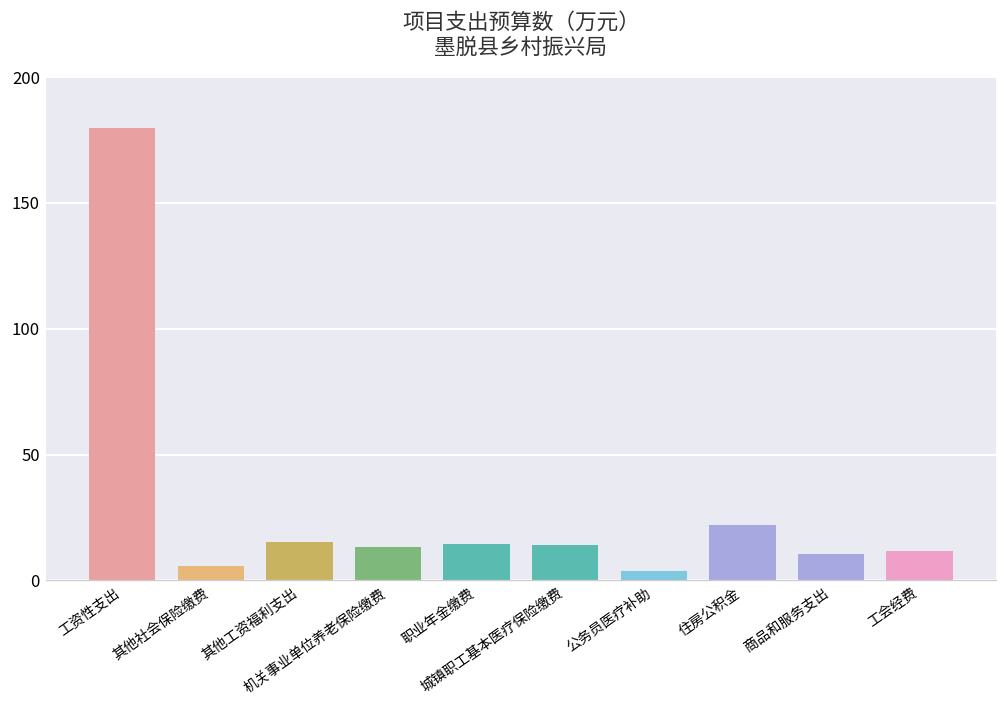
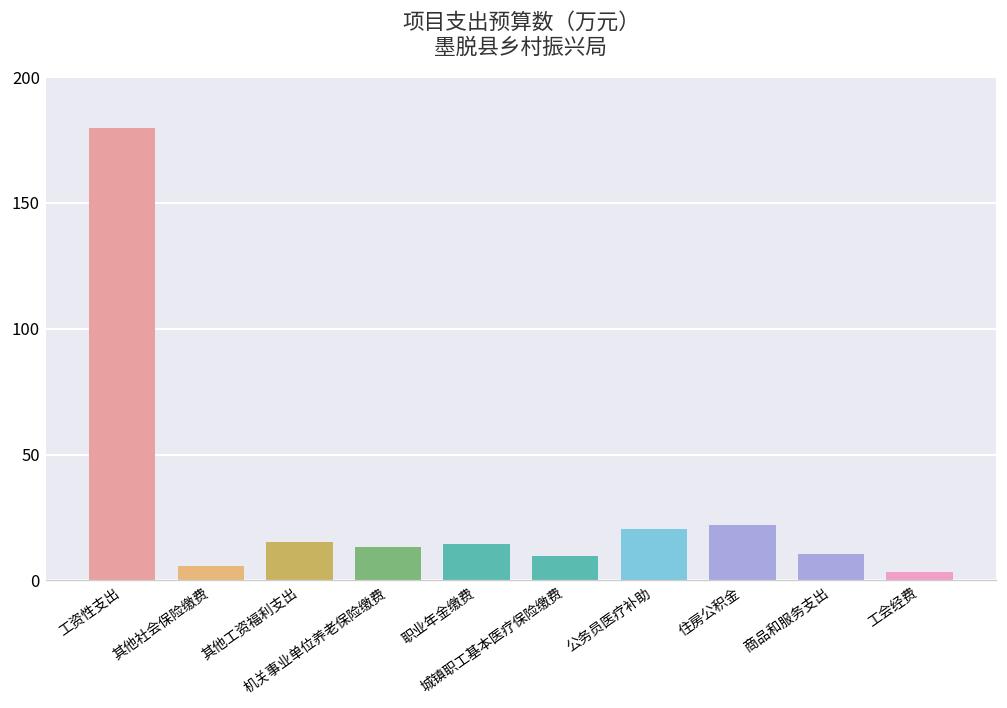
城镇职工基本医疗保险缴费: 14 -> 10
公务员医疗补助: 4 -> 20
工会经费: 12 -> 3
